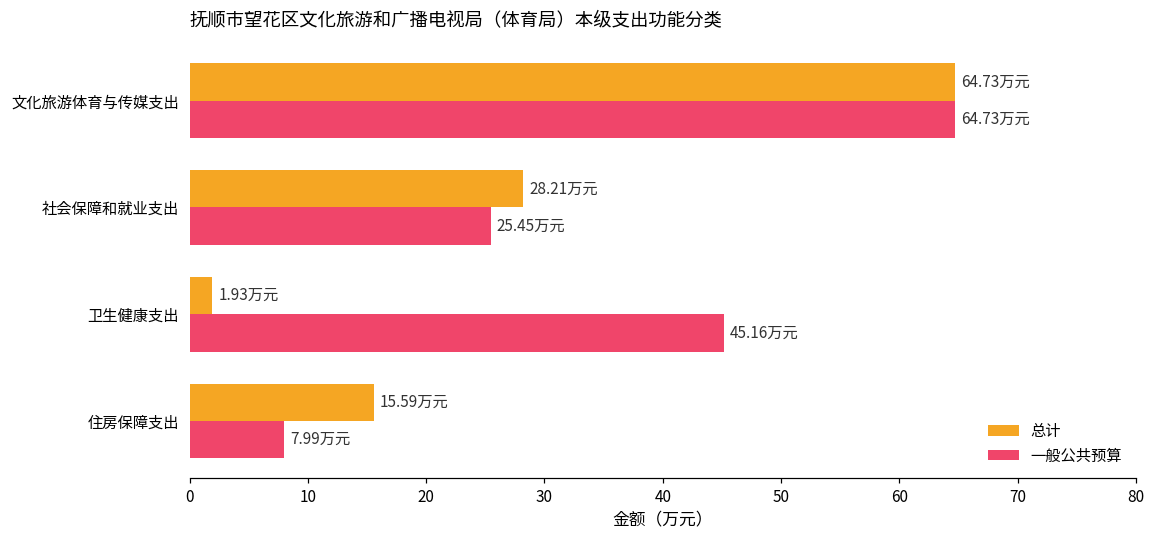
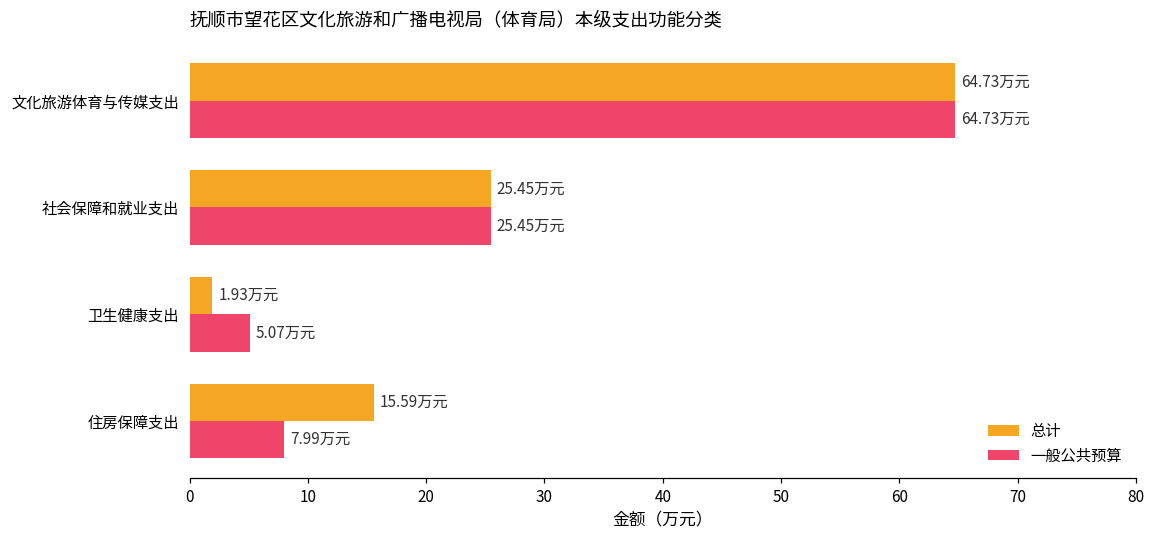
总计, 社会保障和就业支出: 28.21 -> 25.45
一般公共预算, 卫生健康支出: 45.16 -> 5.07
